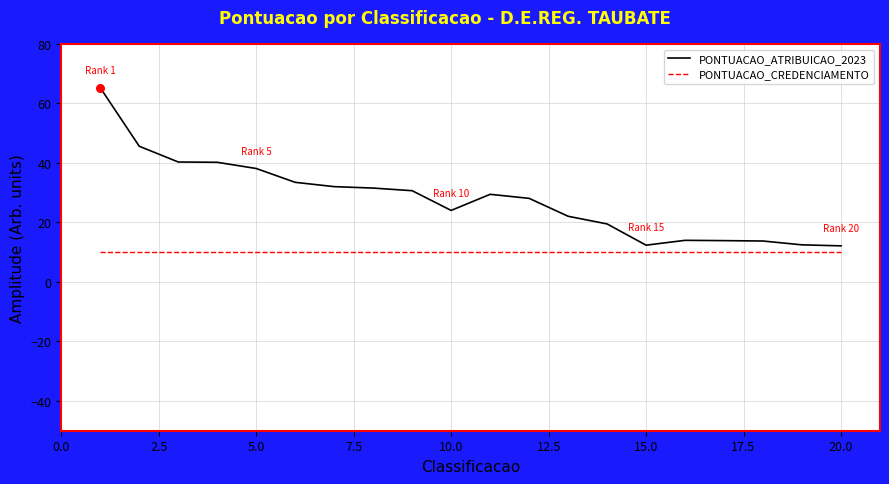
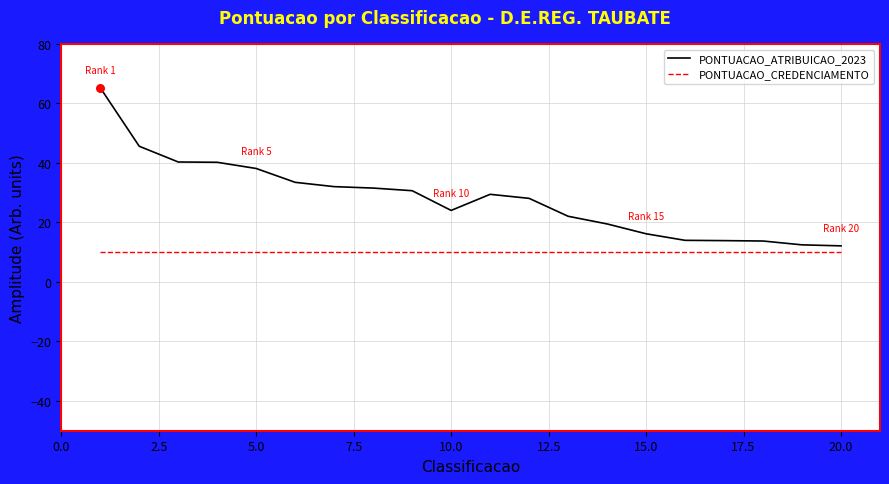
PONTUACAO_ATRIBUICAO_2023, 15.0: 12 -> 16
